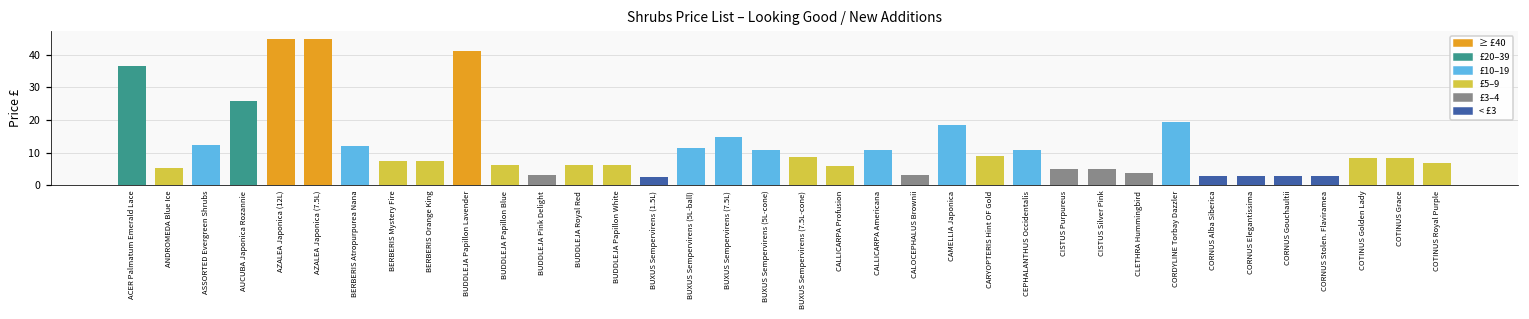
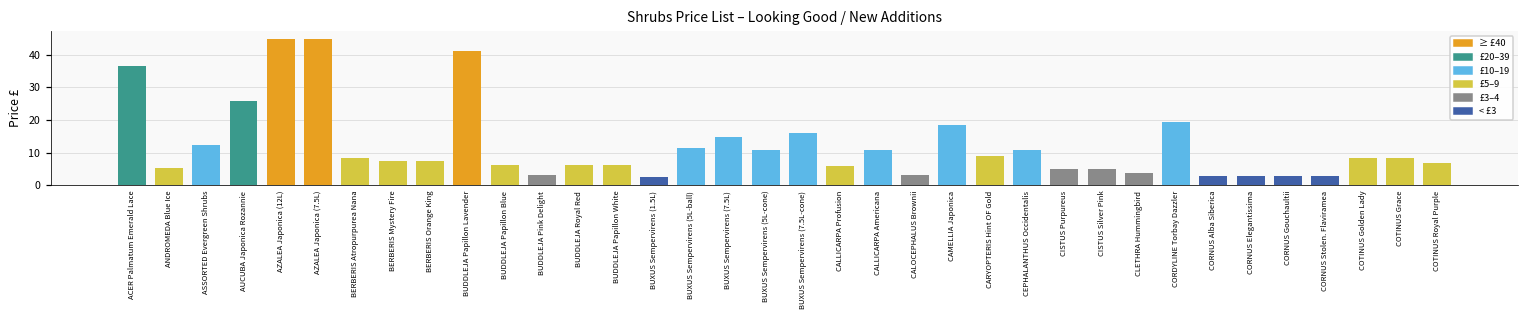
BERBERIS Atropurpurea Nana: 12 -> 8
BUXUS Sempervirens (7.5L-cone): 9 -> 16
